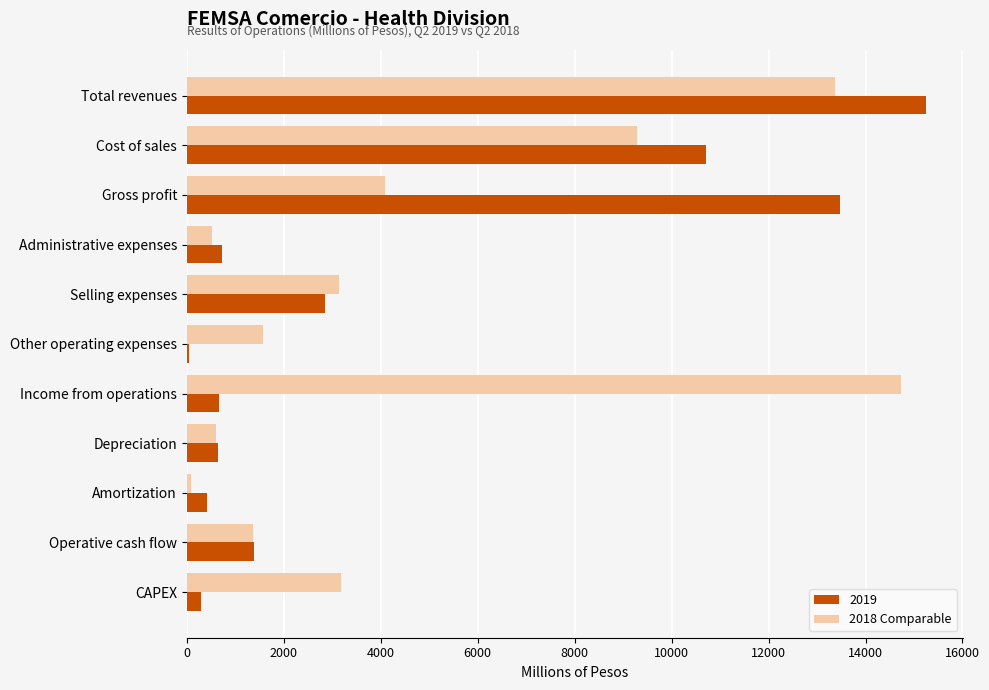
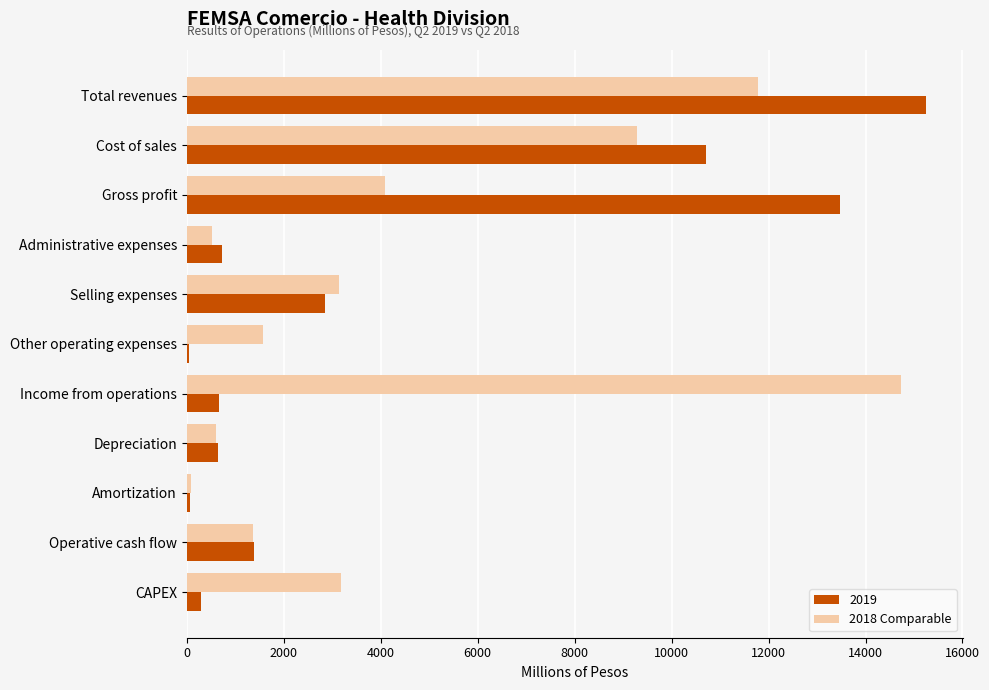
2018 Comparable, Total revenues: 13400 -> 11800
2019, Amortization: 400 -> 100
